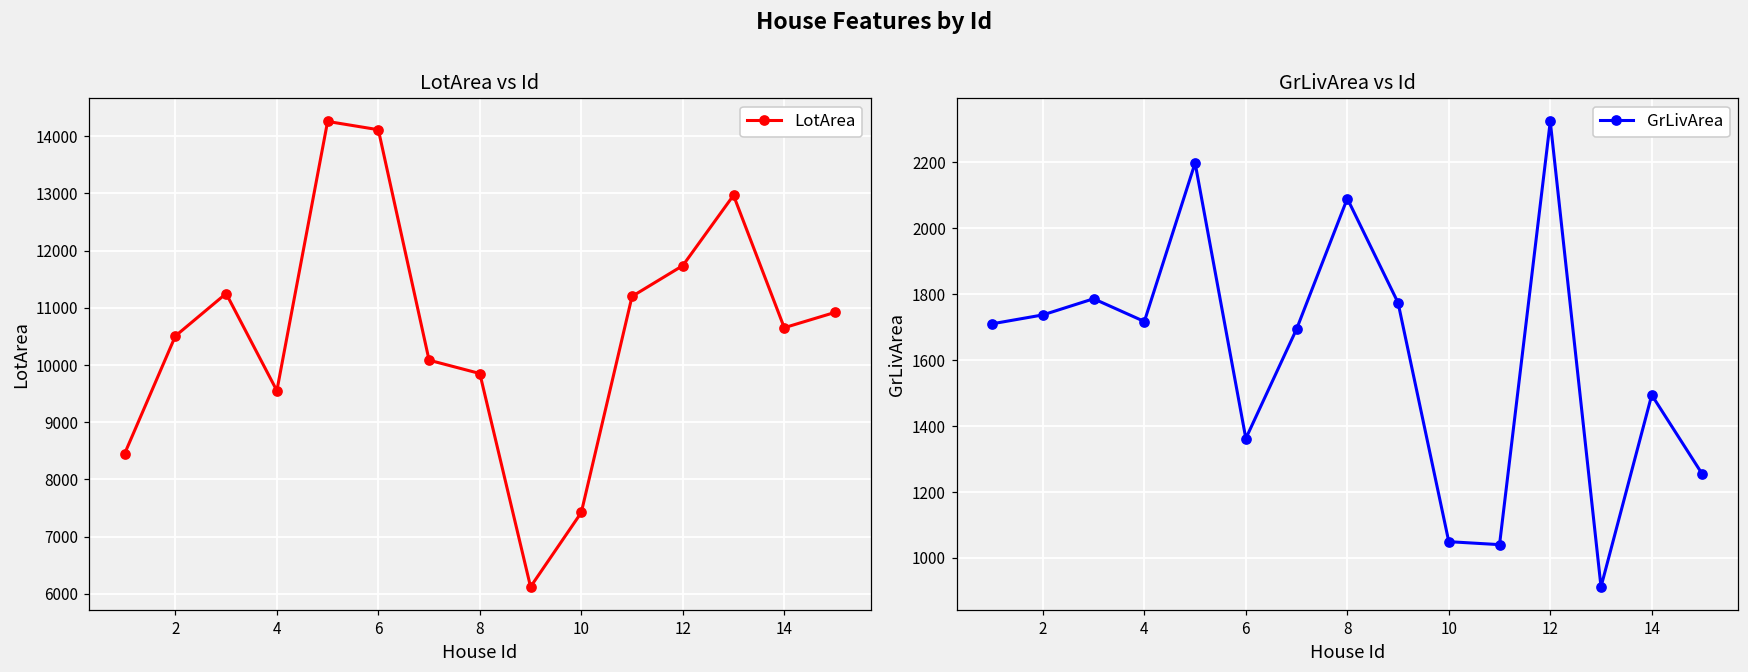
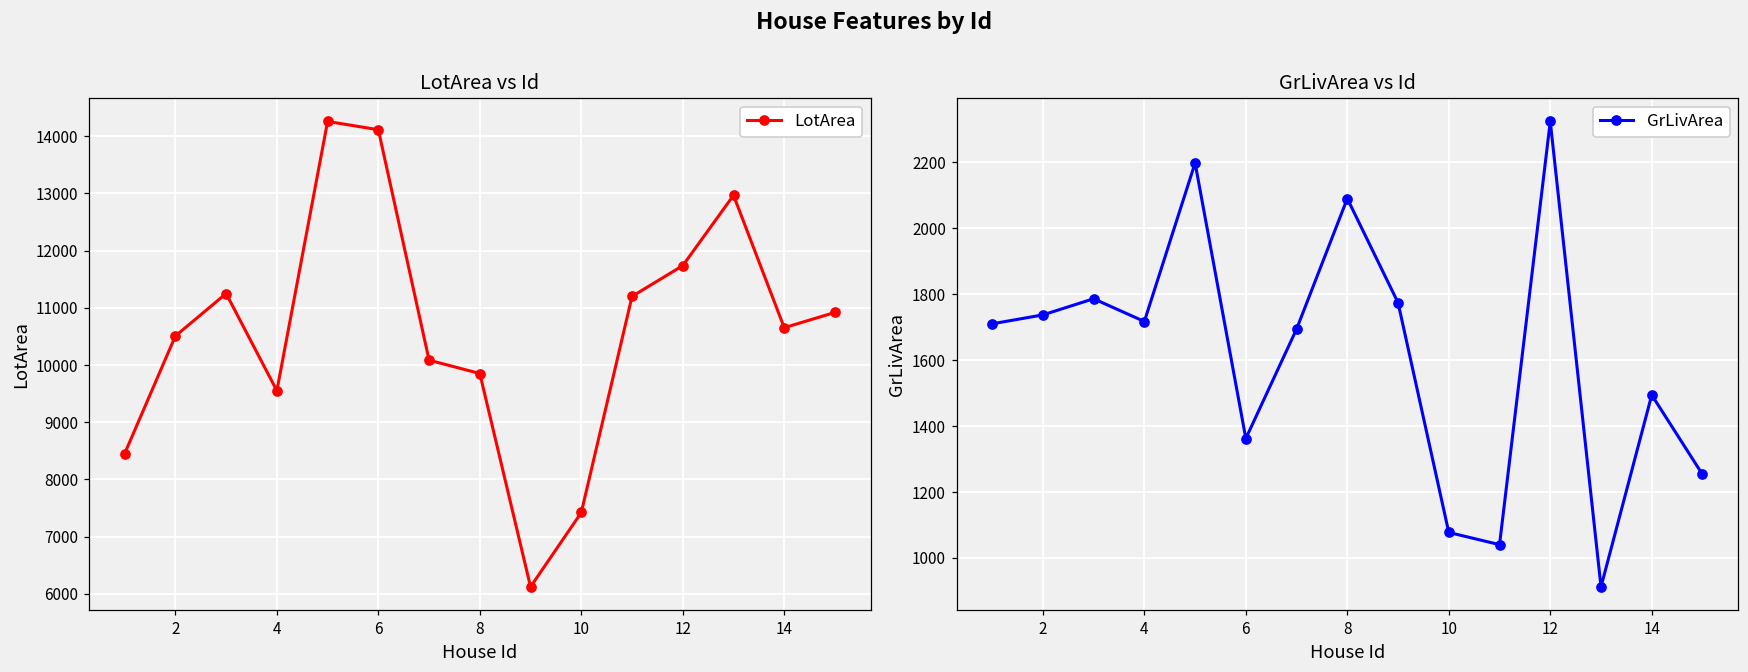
GrLivArea vs Id, 10: 1050 -> 1080
